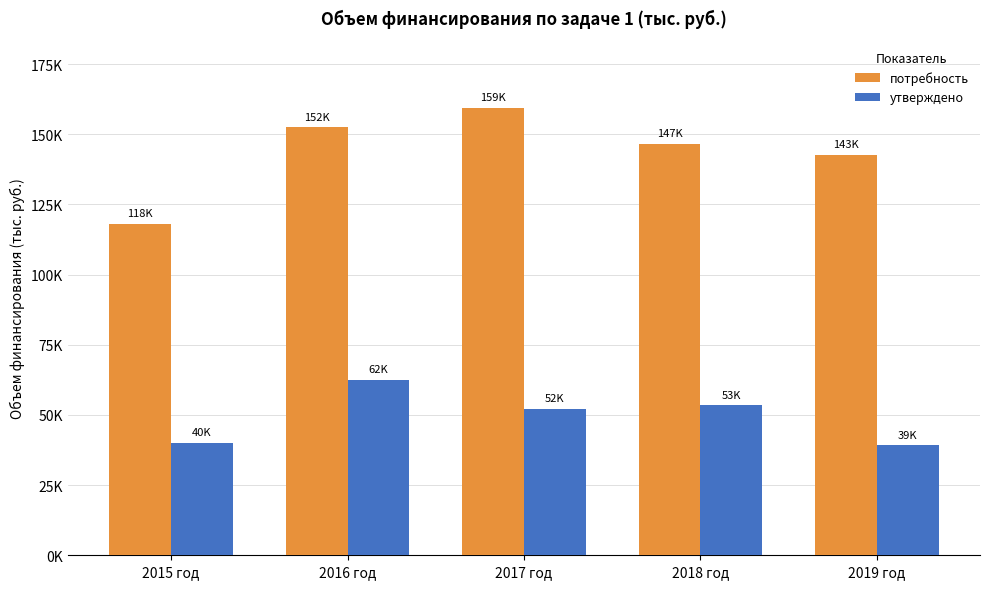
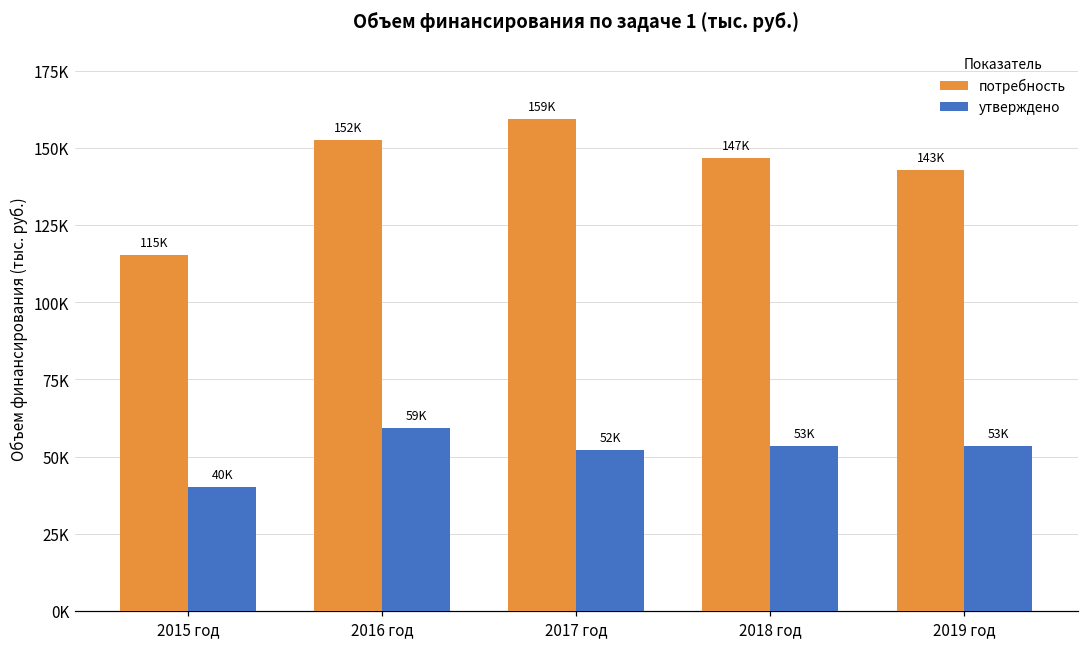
потребность, 2015 год: 118K -> 115K
утверждено, 2016 год: 62K -> 59K
утверждено, 2019 год: 39K -> 53K
